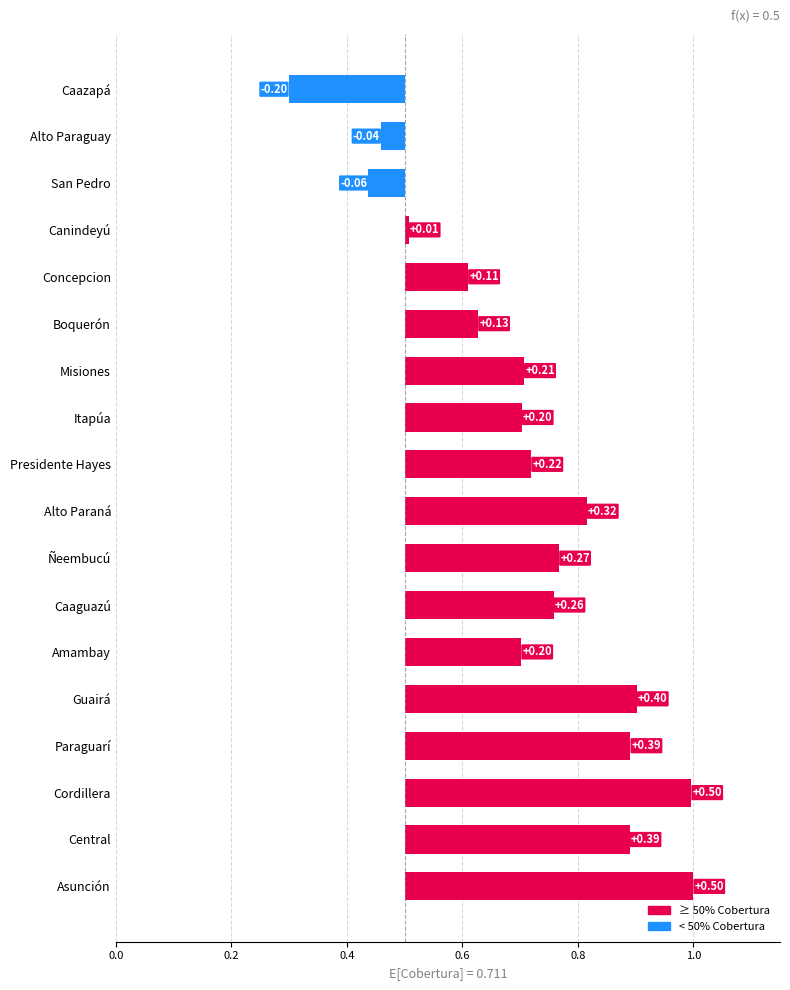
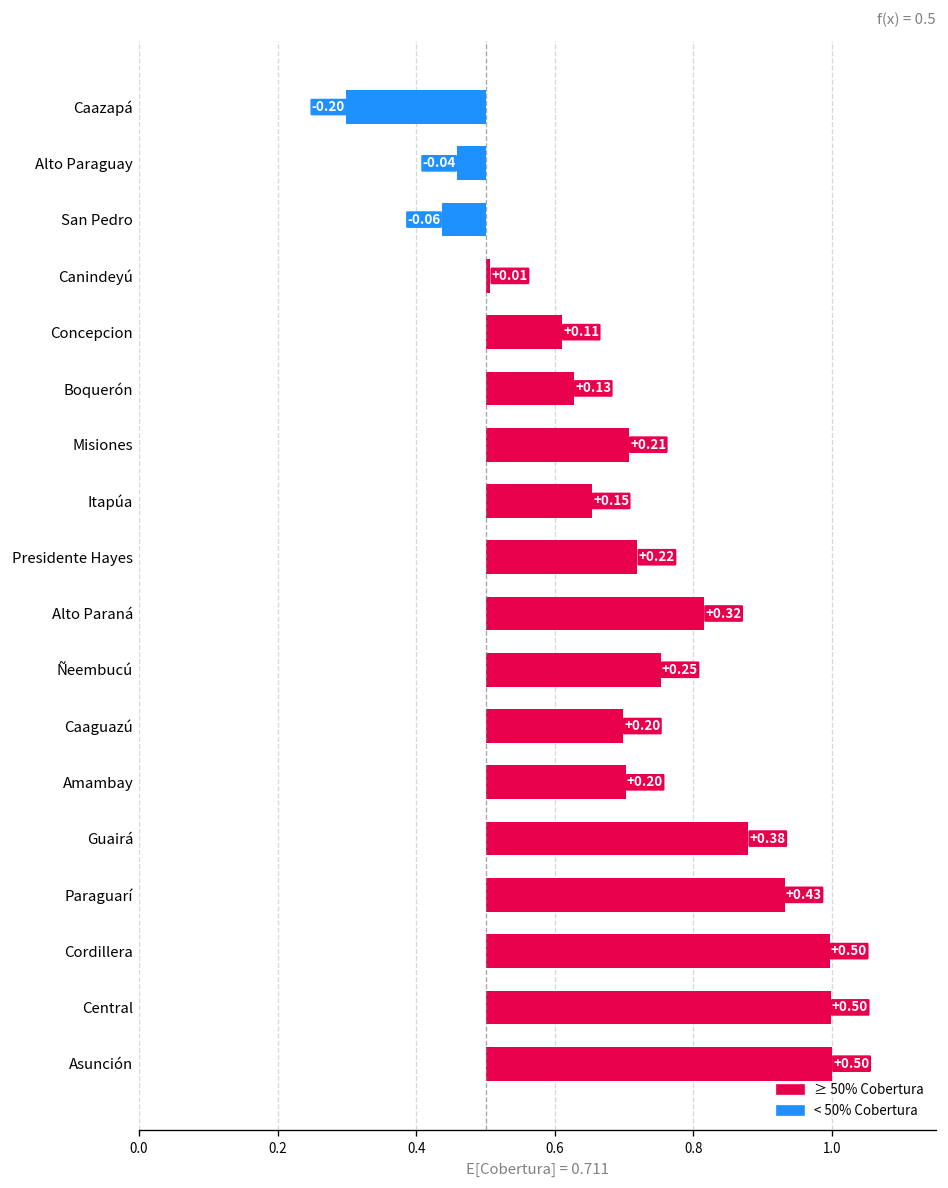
Itapúa: +0.20 -> +0.15
Ñeembucú: +0.27 -> +0.25
Caaguazú: +0.26 -> +0.20
Guairá: +0.40 -> +0.38
Paraguarí: +0.39 -> +0.43
Central: +0.39 -> +0.50
